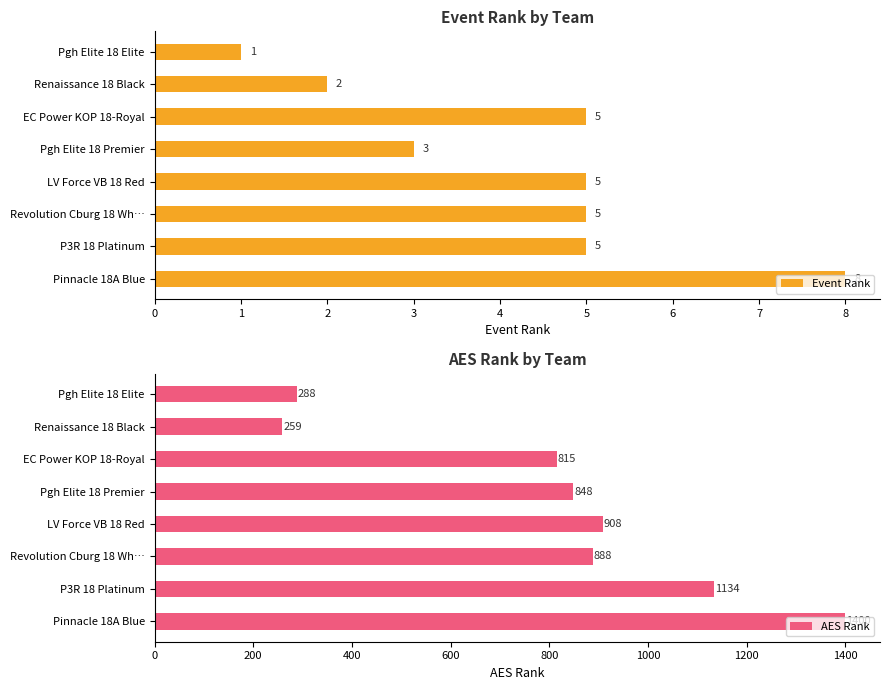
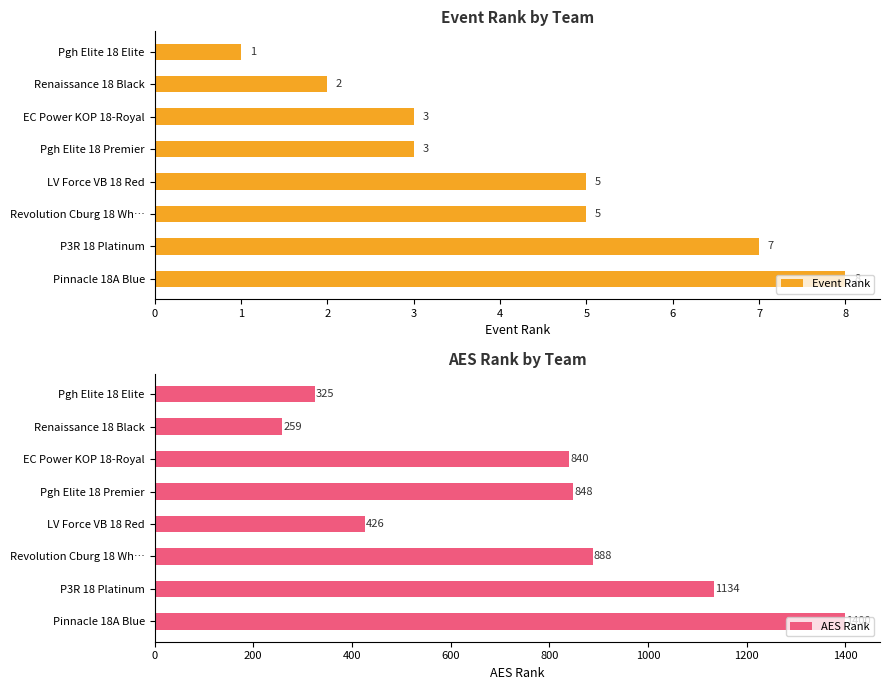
Event Rank by Team, EC Power KOP 18-Royal: 5 -> 3
Event Rank by Team, P3R 18 Platinum: 5 -> 7
AES Rank by Team, Pgh Elite 18 Elite: 288 -> 325
AES Rank by Team, EC Power KOP 18-Royal: 815 -> 840
AES Rank by Team, LV Force VB 18 Red: 908 -> 426
